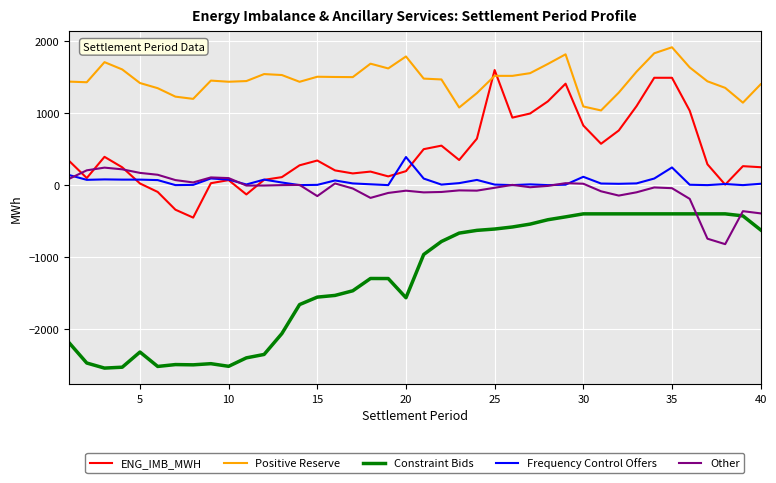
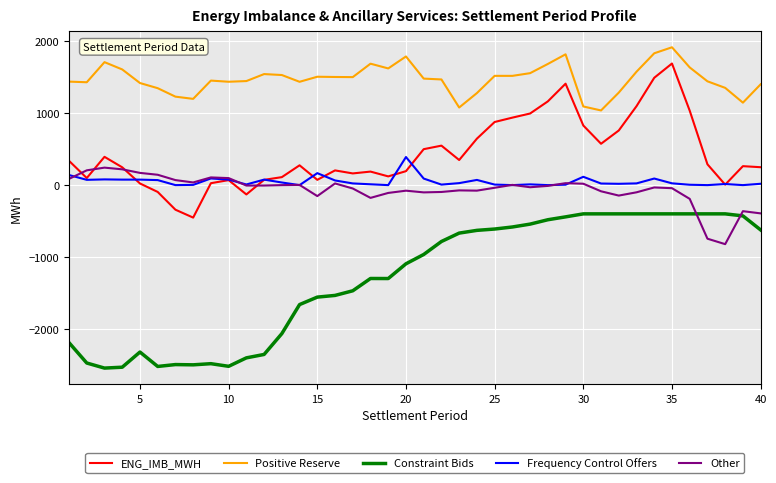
ENG_IMB_MWH, 15: 300 -> 100
Frequency Control Offers, 15: 0 -> 200
Constraint Bids, 20: -1600 -> -1100
ENG_IMB_MWH, 25: 1600 -> 900
ENG_IMB_MWH, 35: 1500 -> 1700
Frequency Control Offers, 35: 200 -> 0
